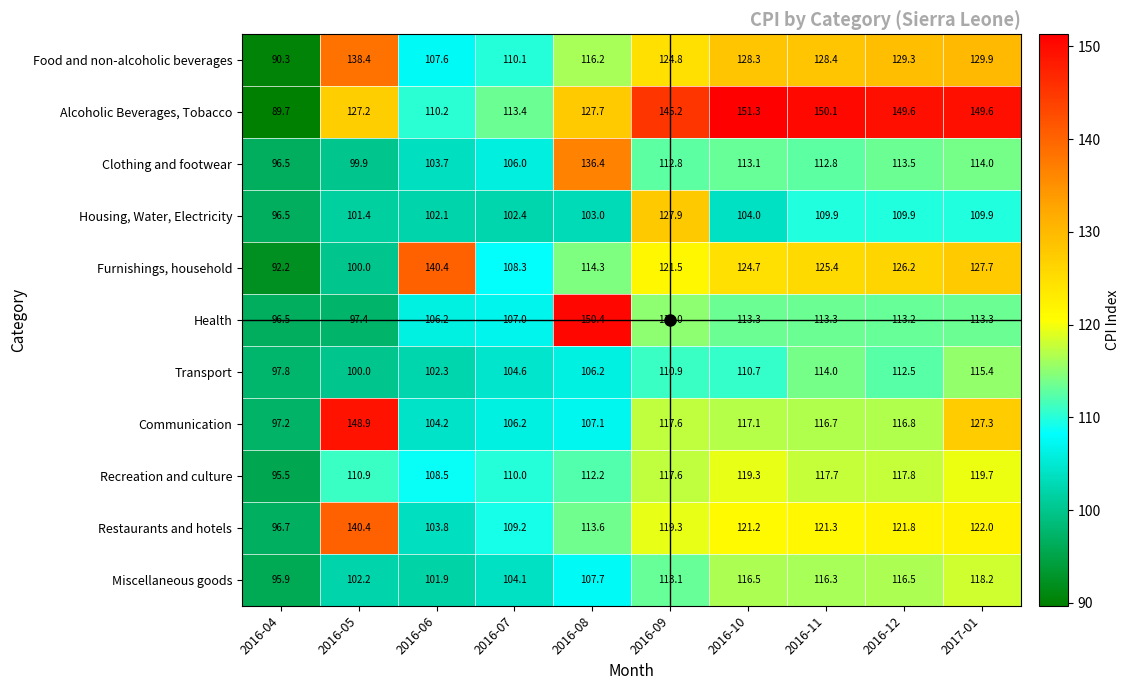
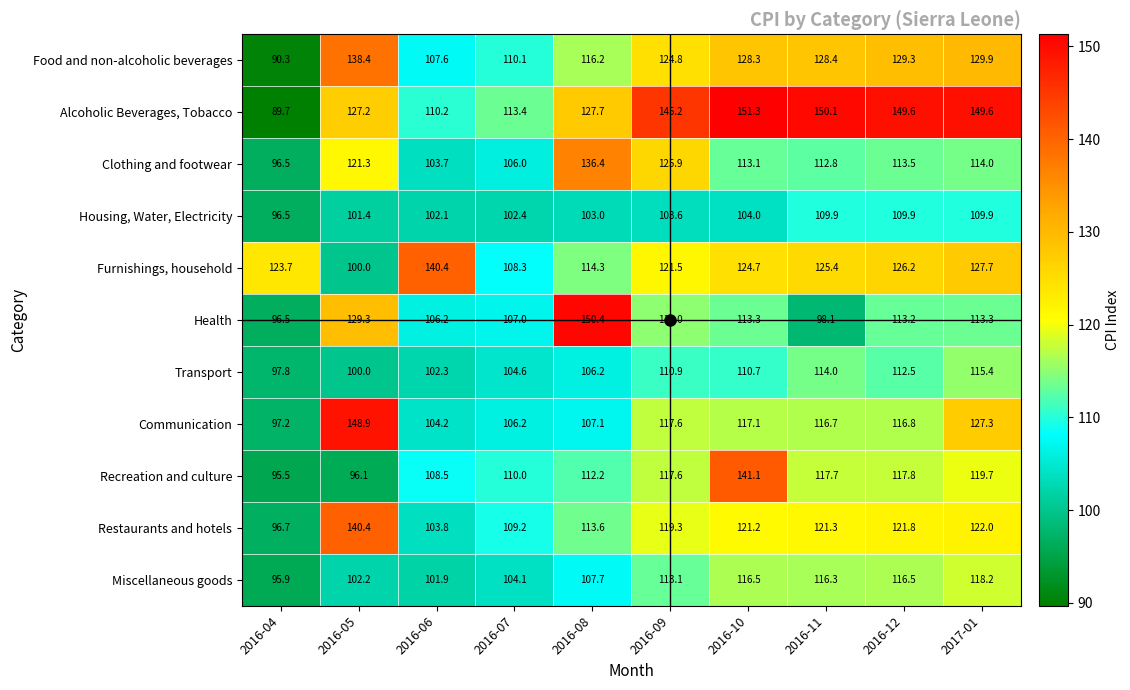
Clothing and footwear, 2016-05: 99.9 -> 121.3
Clothing and footwear, 2016-09: 112.8 -> 125.9
Housing, Water, Electricity, 2016-09: 127.9 -> 103.6
Furnishings, household, 2016-04: 92.2 -> 123.7
Health, 2016-05: 97.4 -> 129.3
Health, 2016-11: 113.3 -> 98.1
Recreation and culture, 2016-05: 110.9 -> 96.1
Recreation and culture, 2016-10: 119.3 -> 141.1
